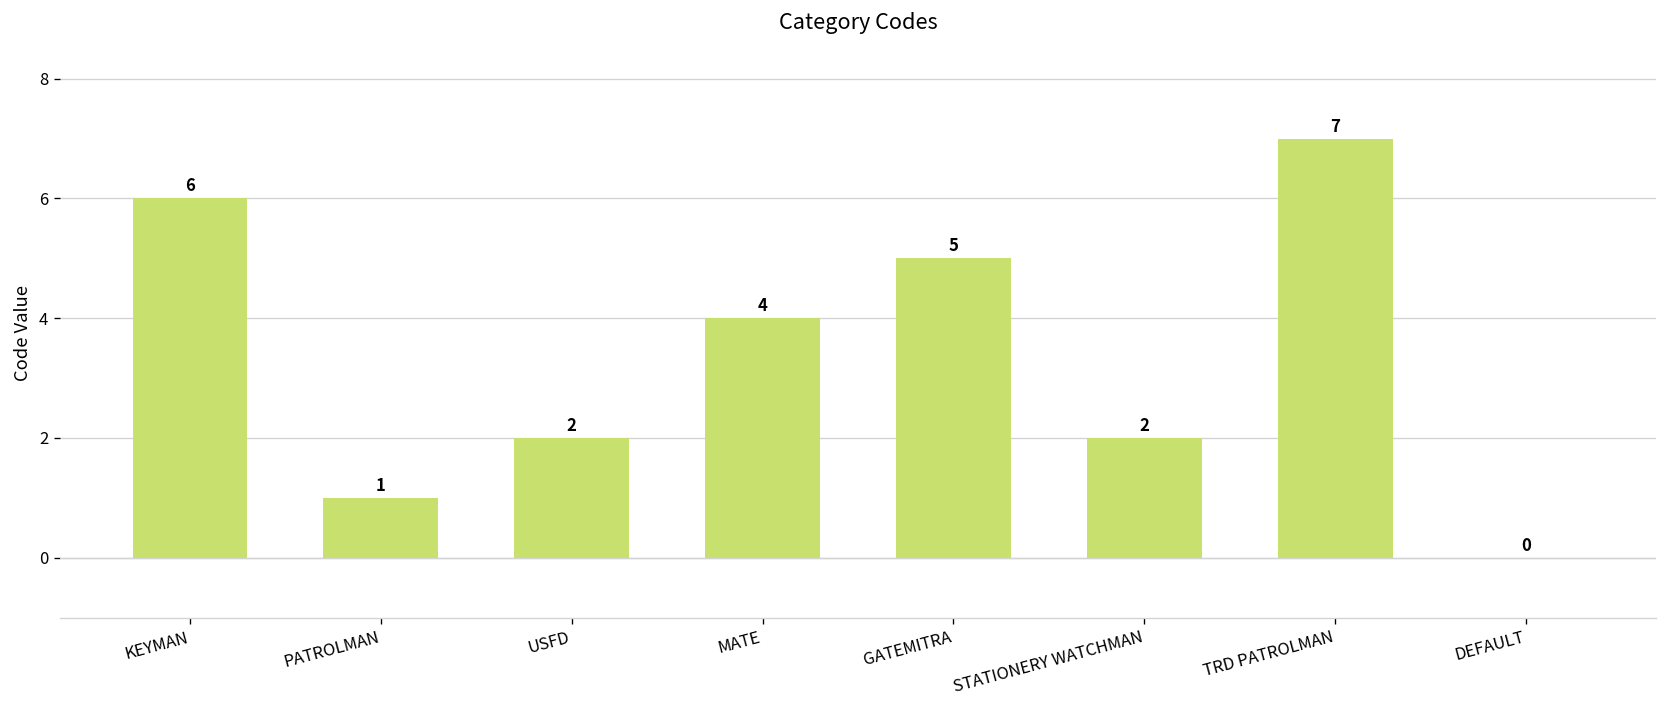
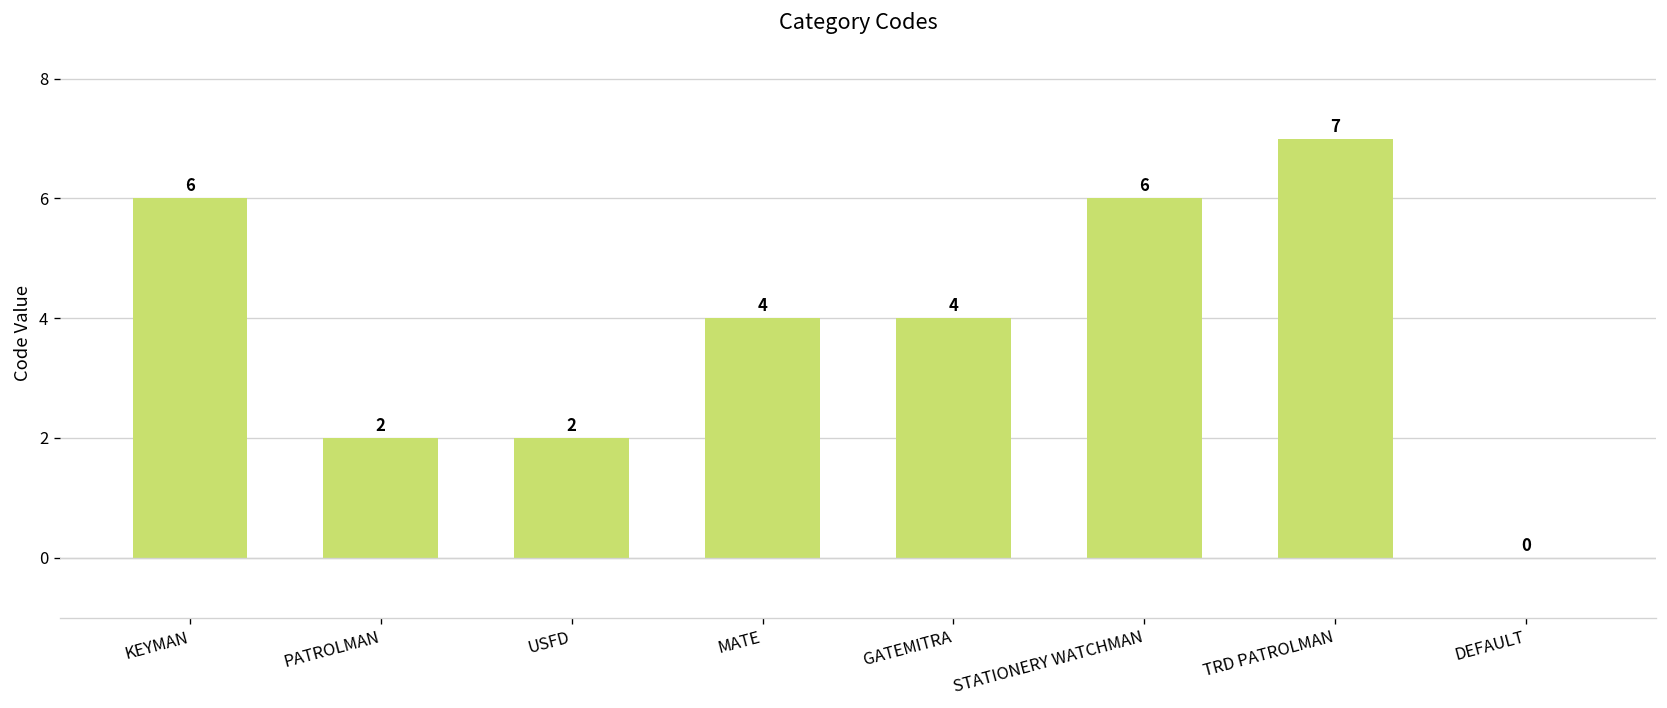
PATROLMAN: 1 -> 2
GATEMITRA: 5 -> 4
STATIONERY WATCHMAN: 2 -> 6
